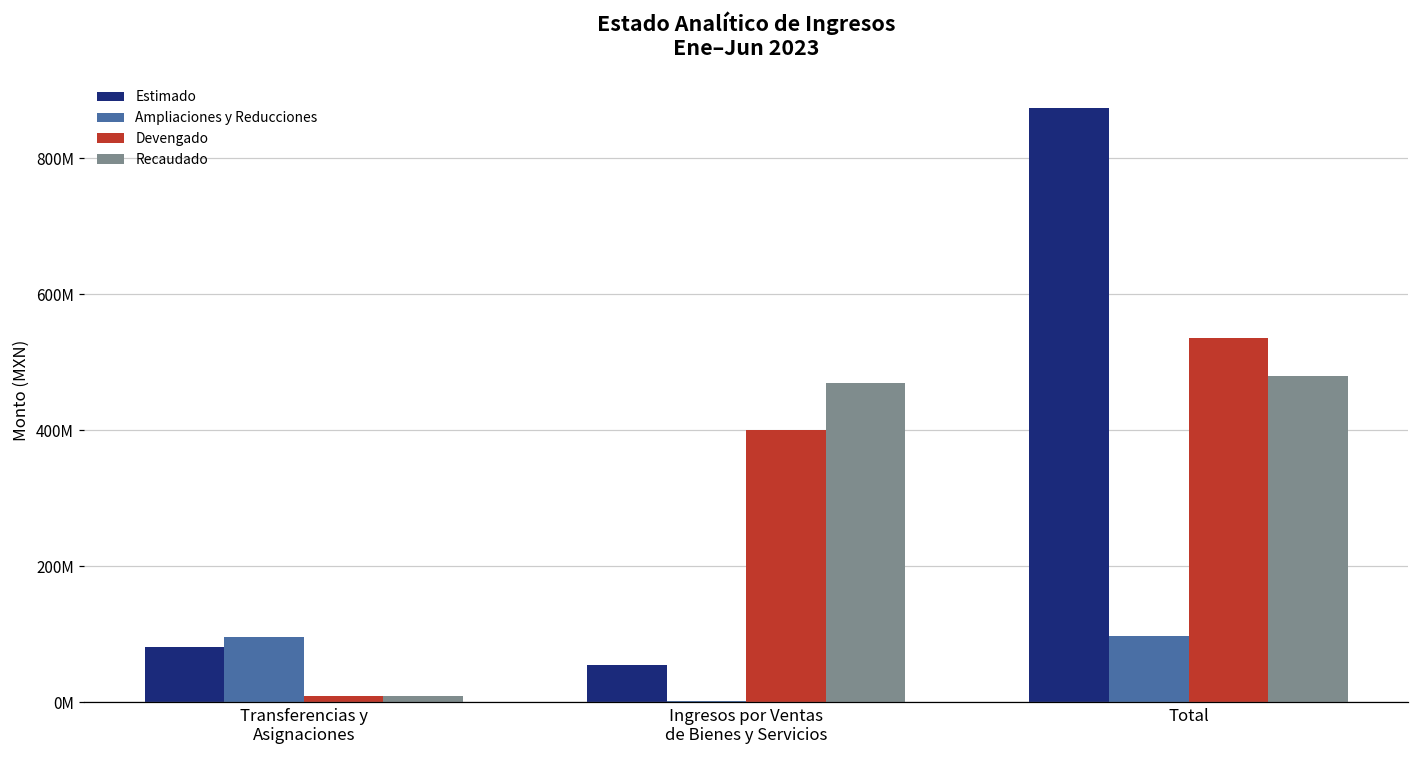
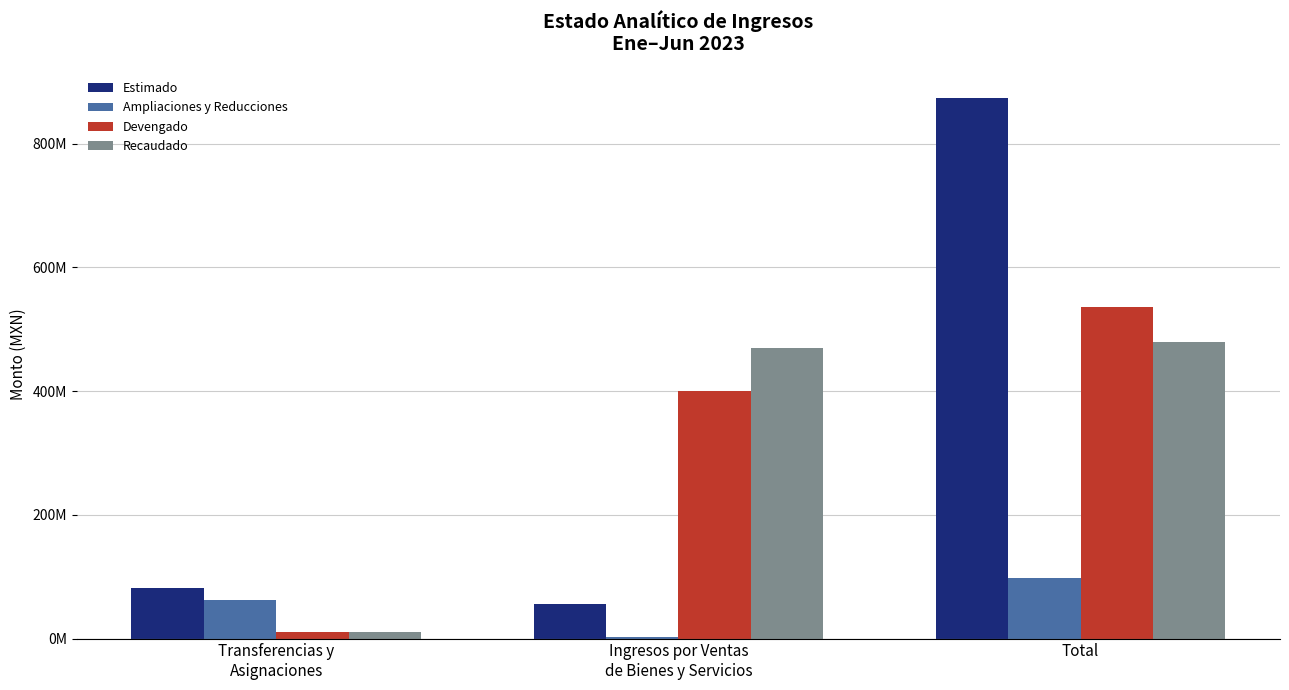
Ampliaciones y Reducciones, Transferencias y Asignaciones: 100000000 -> 60000000
